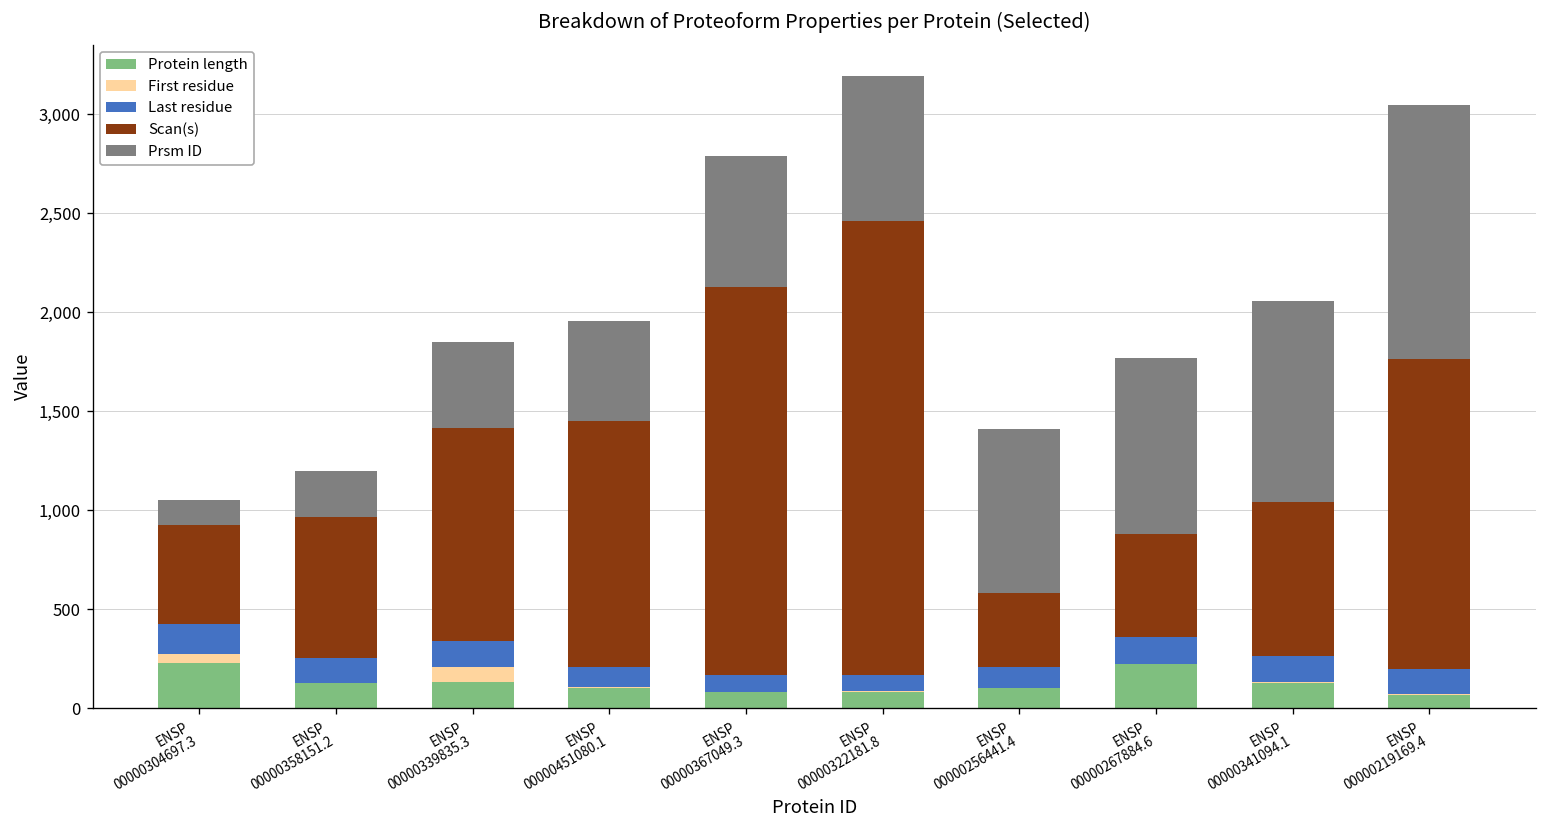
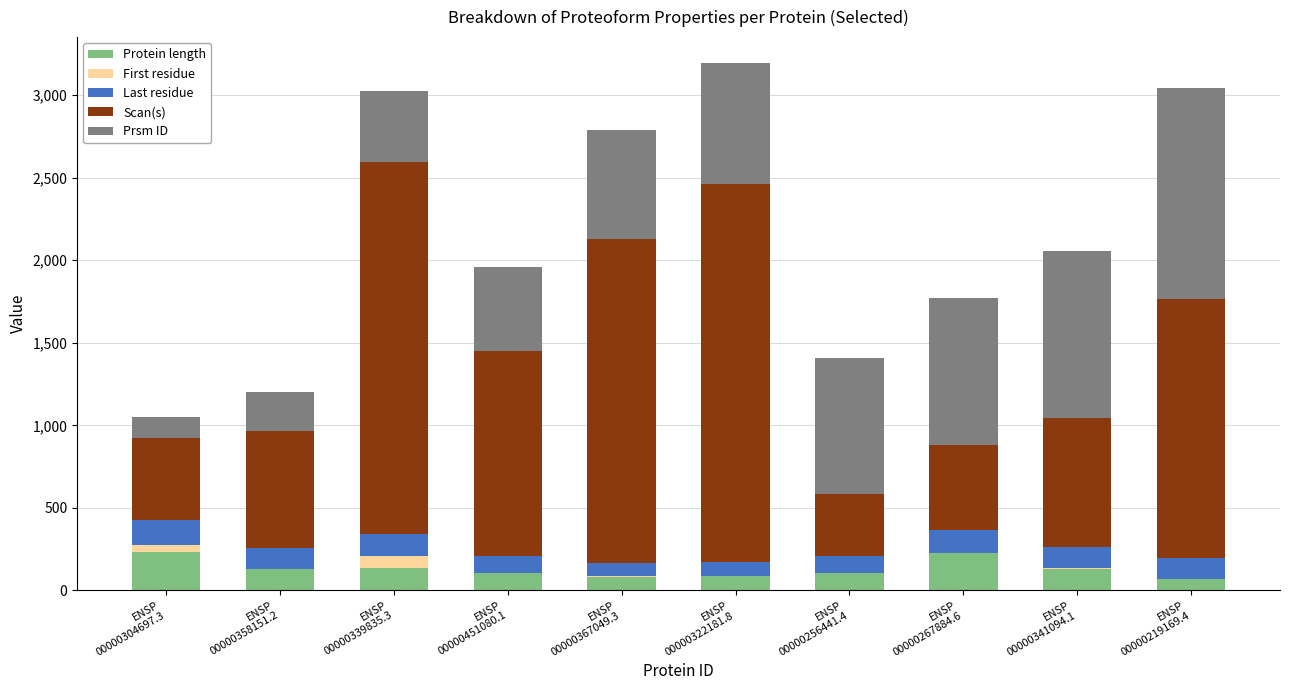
Scan(s), ENSP 00000339835.3: 1,080 -> 2,250
